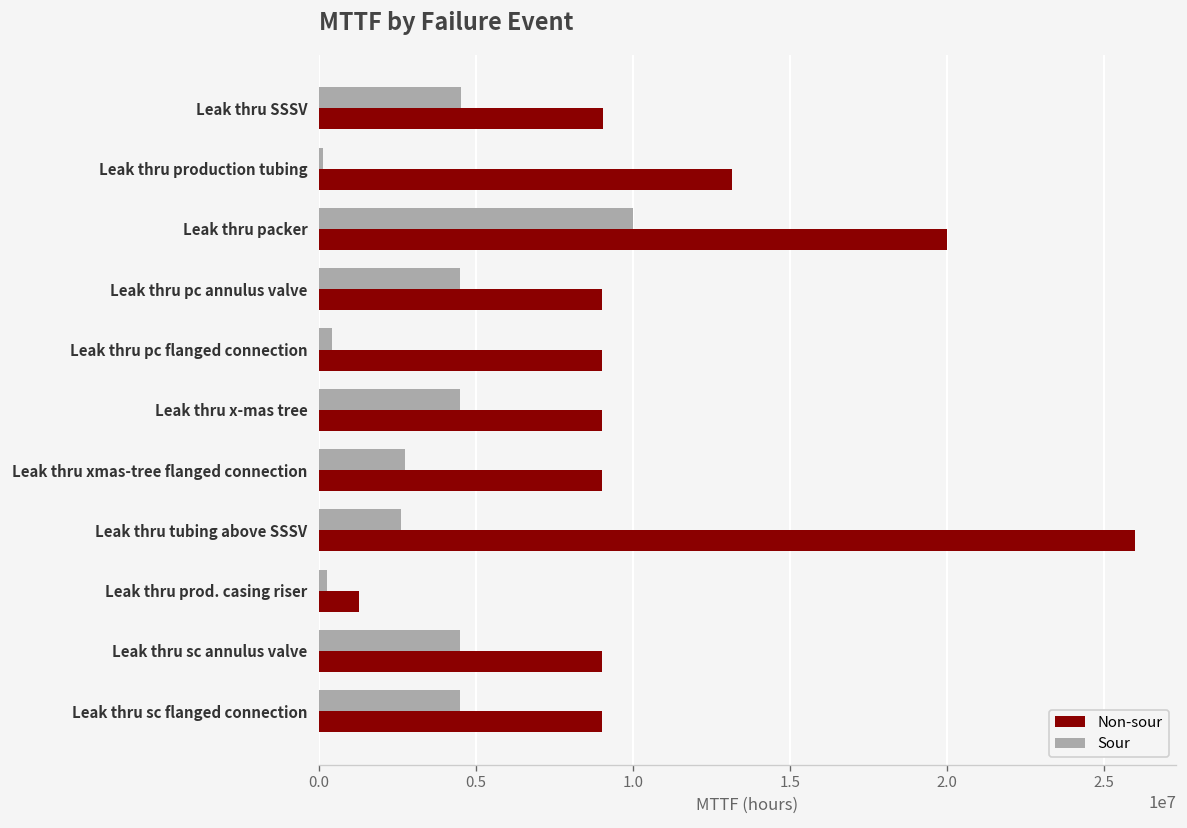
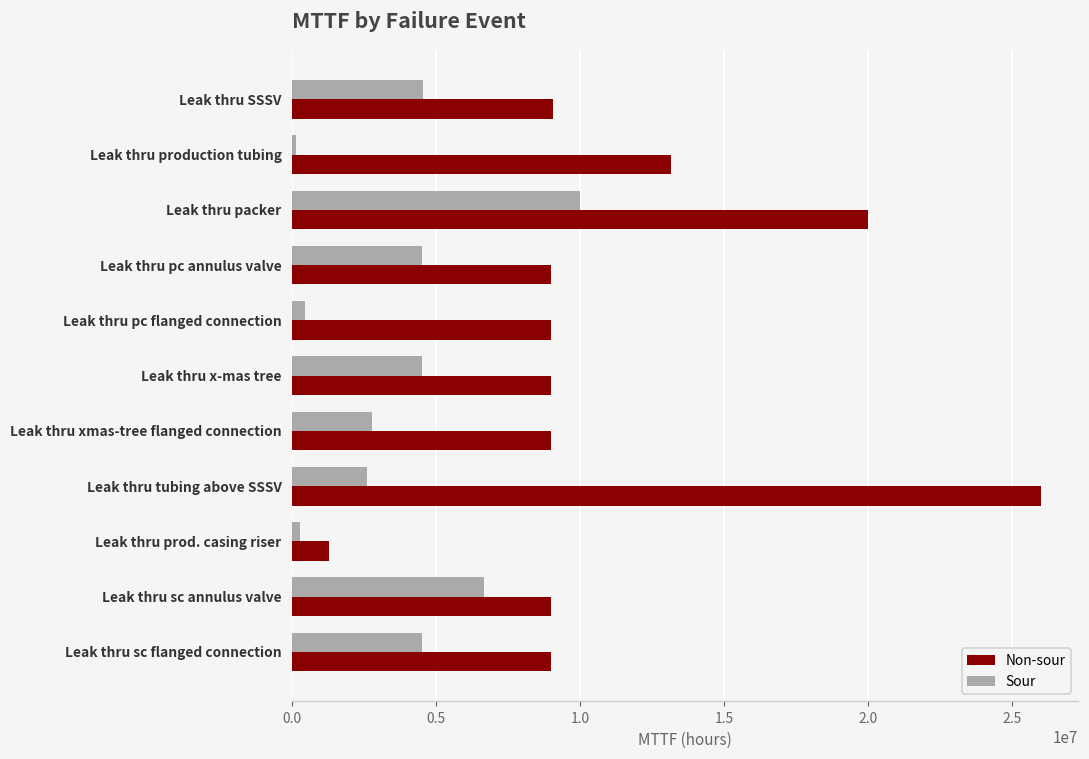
Sour, Leak thru sc annulus valve: 4500000 -> 6600000
